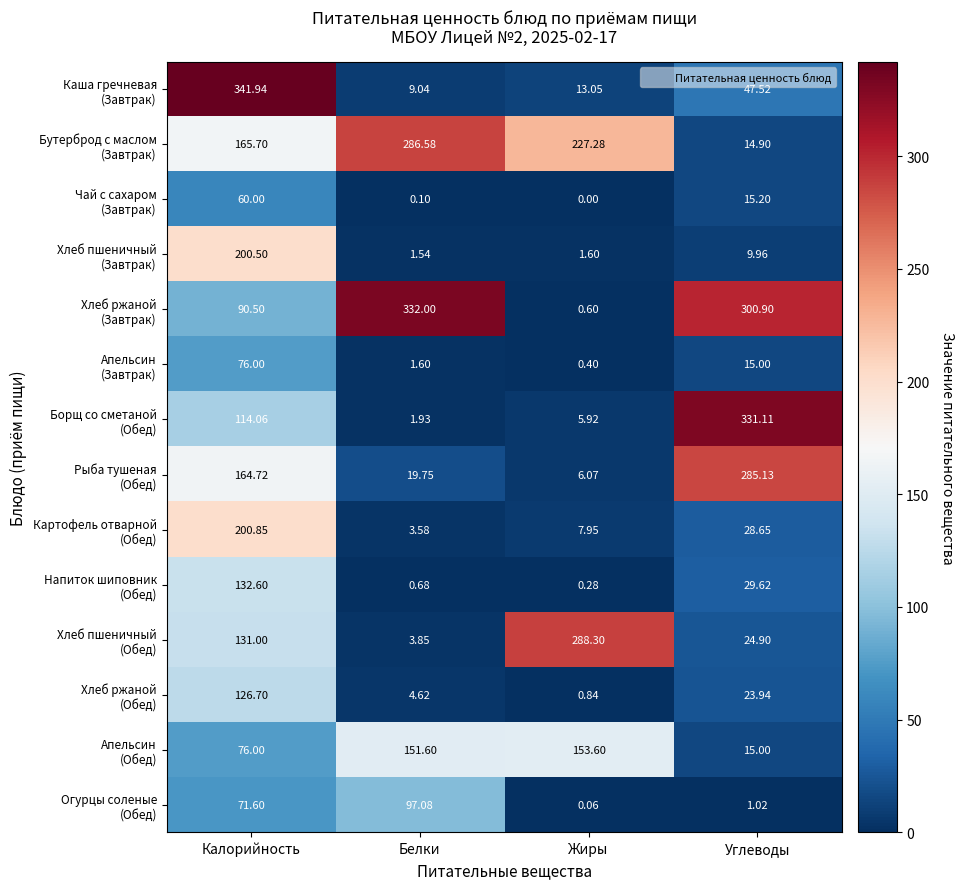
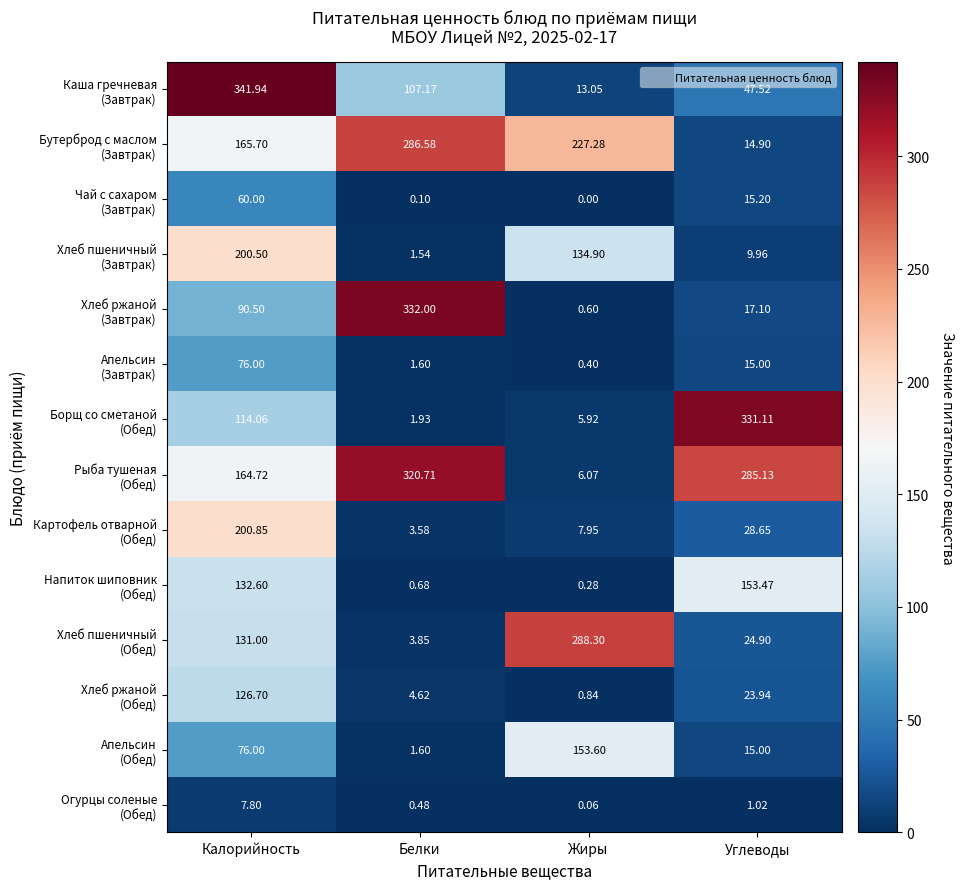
Каша гречневая (Завтрак), Белки: 9.04 -> 107.17
Хлеб пшеничный (Завтрак), Жиры: 1.60 -> 134.90
Хлеб ржаной (Завтрак), Углеводы: 300.90 -> 17.10
Рыба тушеная (Обед), Белки: 19.75 -> 320.71
Напиток шиповник (Обед), Углеводы: 29.62 -> 153.47
Апельсин (Обед), Белки: 151.60 -> 1.60
Огурцы соленые (Обед), Калорийность: 71.60 -> 7.80
Огурцы соленые (Обед), Белки: 97.08 -> 0.48
